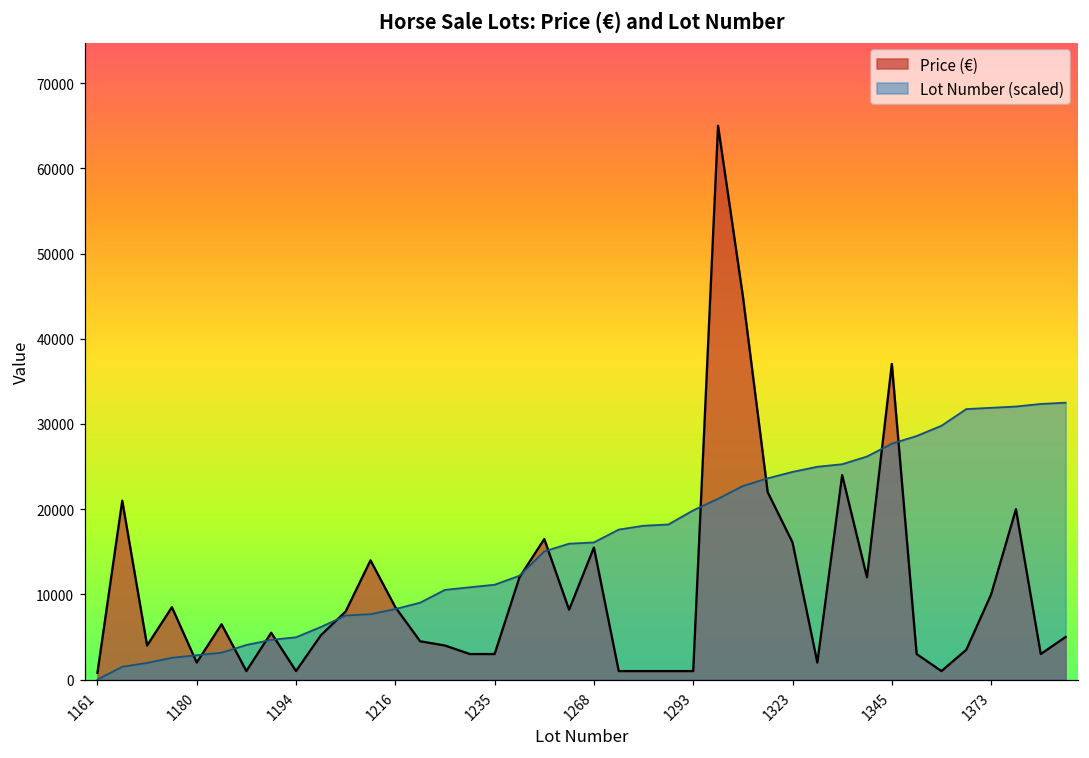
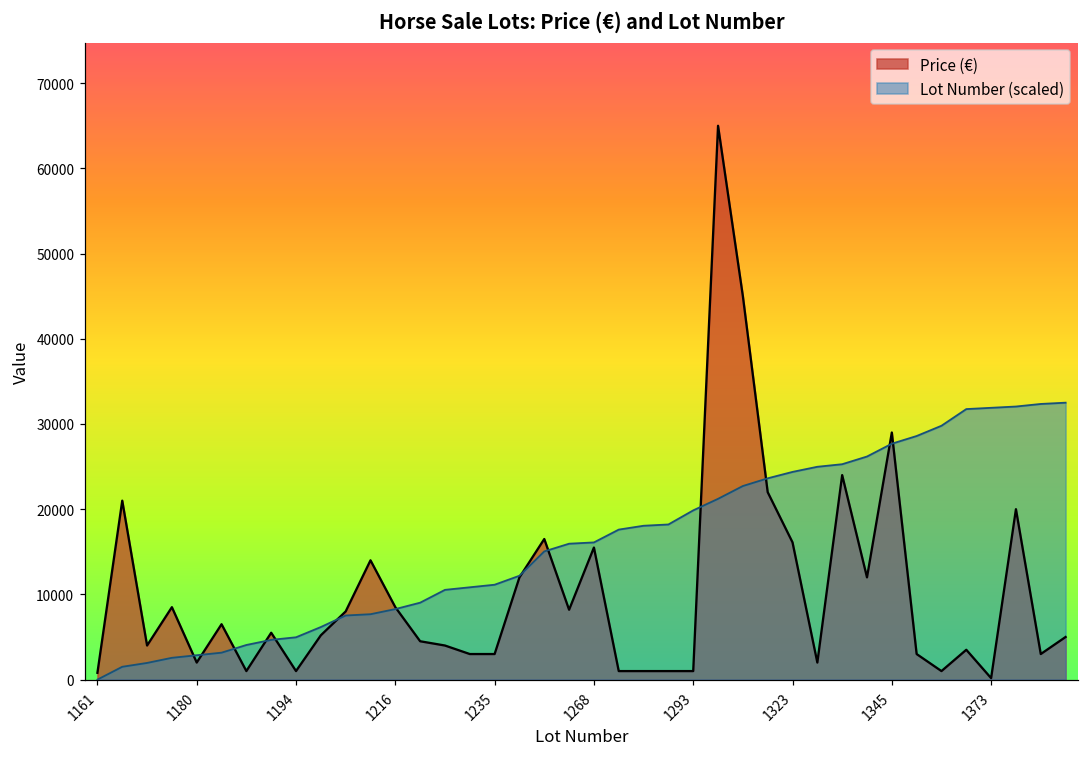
Price (€), 1345: 37000 -> 29000
Price (€), 1373: 10000 -> 0
